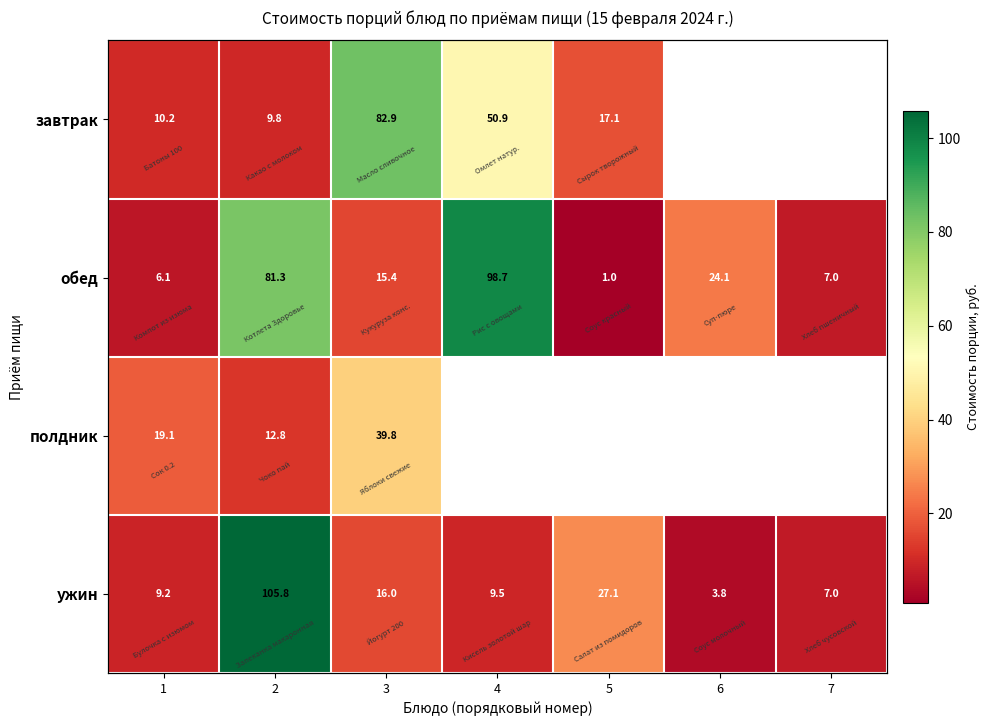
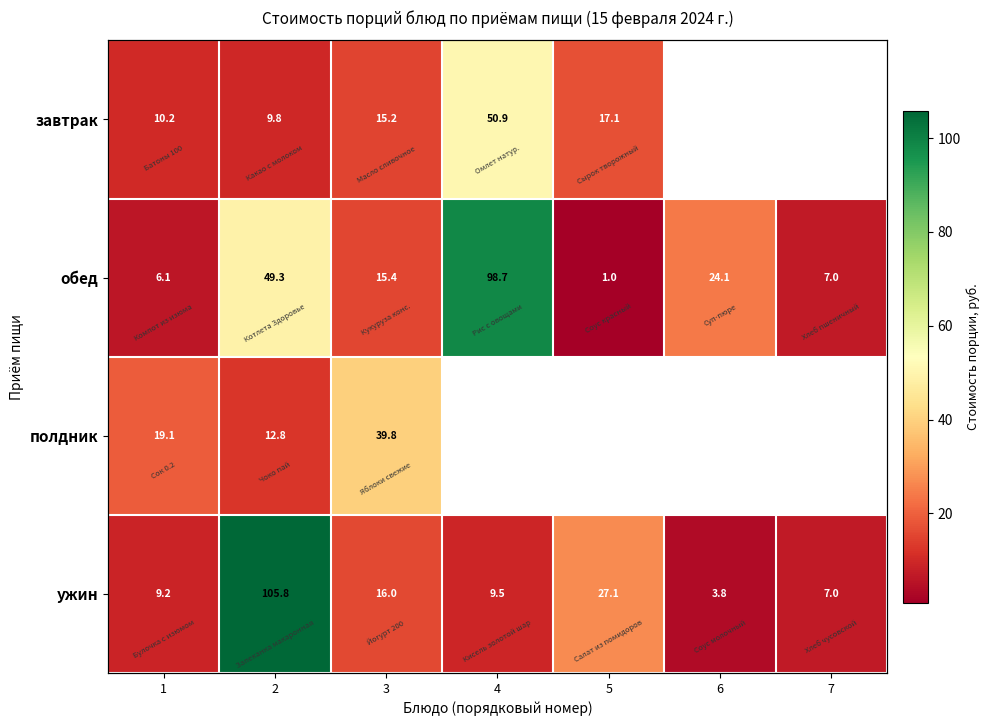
завтрак, 3: 82.9 -> 15.2
обед, 2: 81.3 -> 49.3
